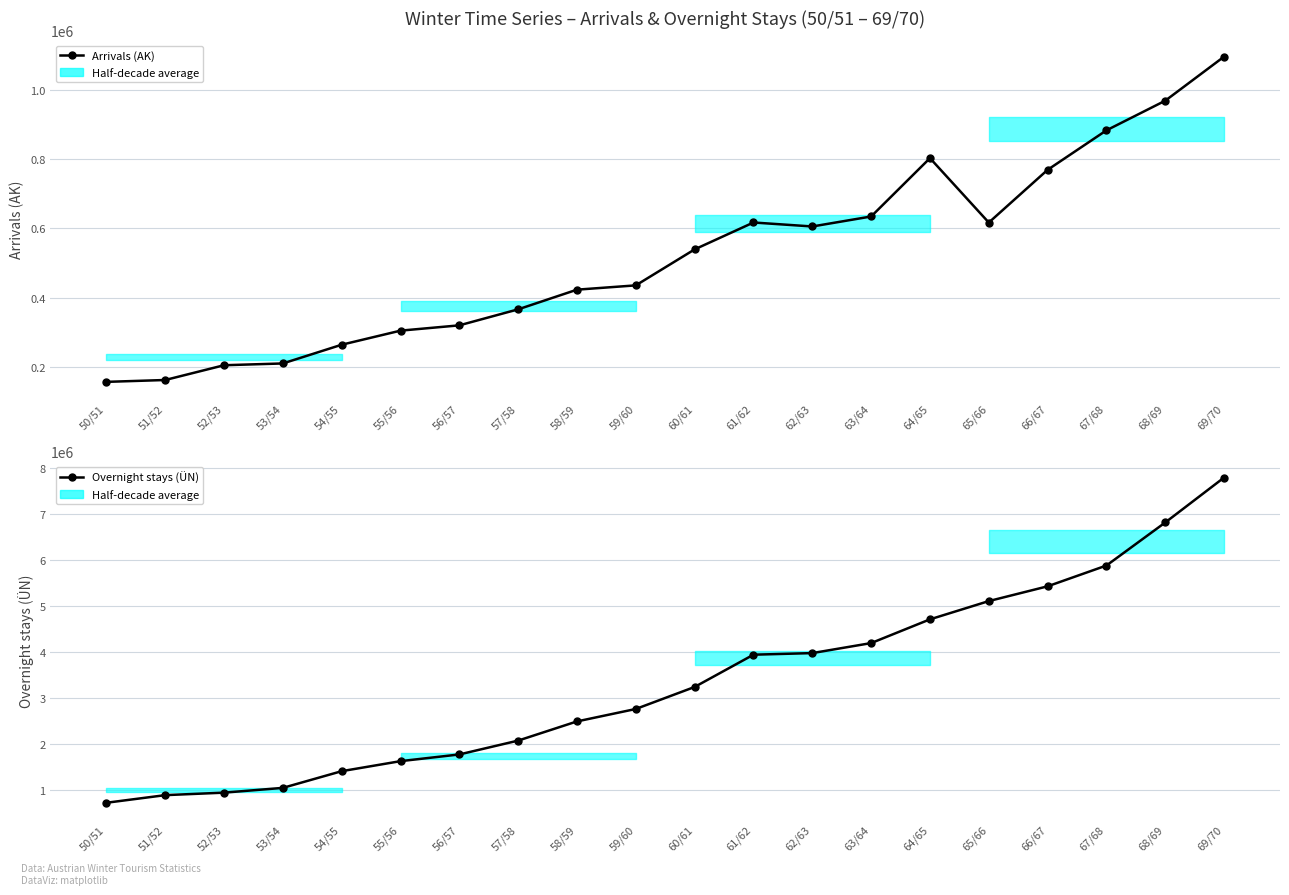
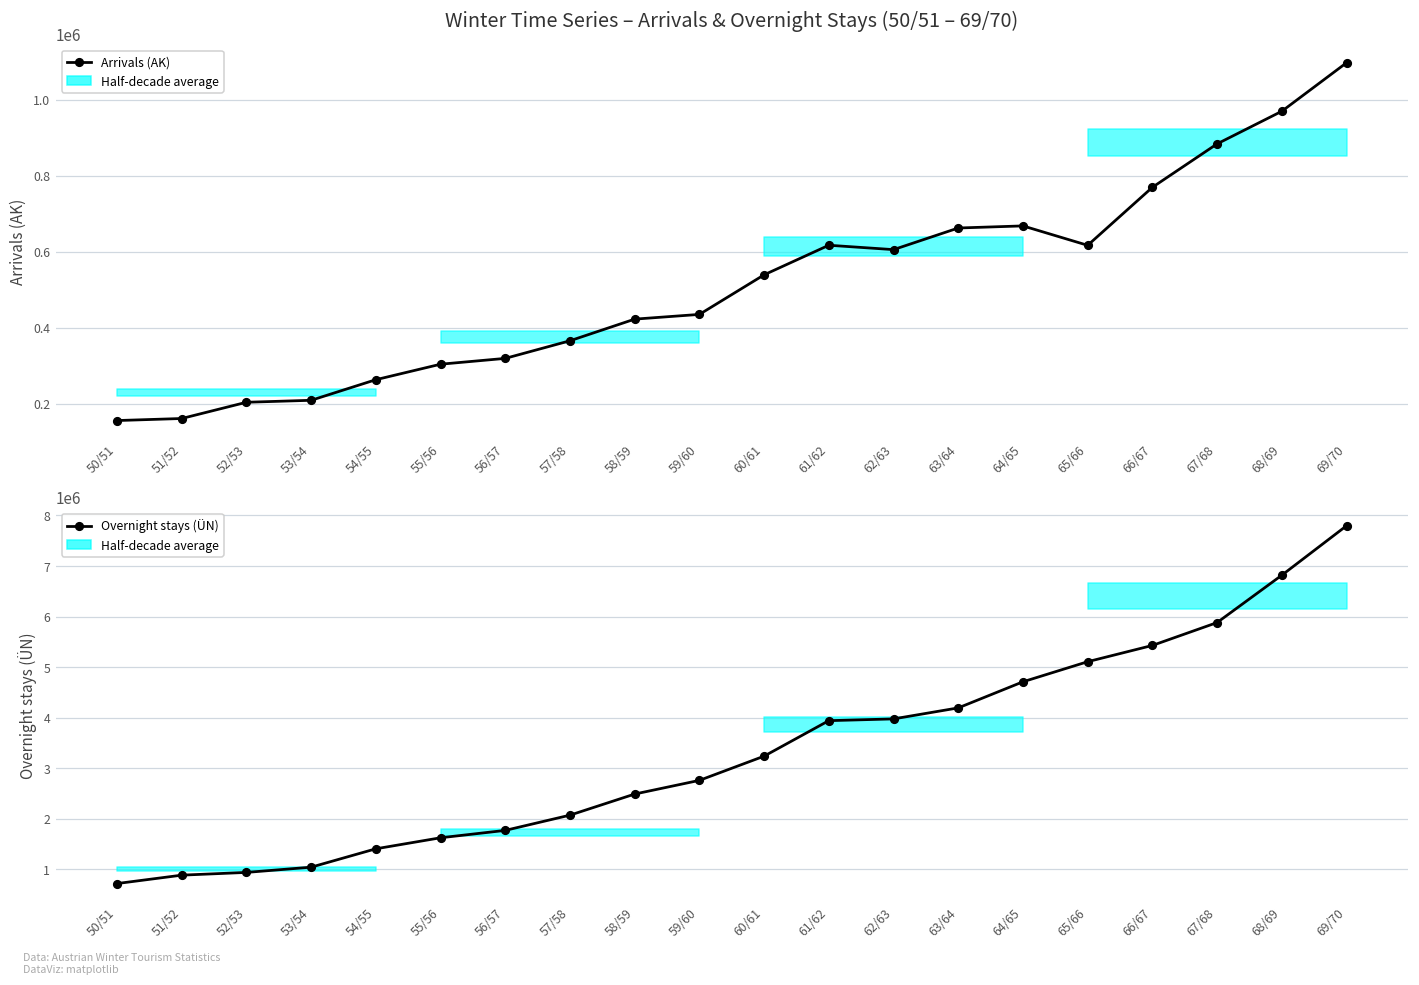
Winter Time Series – Arrivals & Overnight Stays (50/51 – 69/70), Arrivals (AK), 63/64: 630000 -> 660000
Winter Time Series – Arrivals & Overnight Stays (50/51 – 69/70), Arrivals (AK), 64/65: 800000 -> 670000
